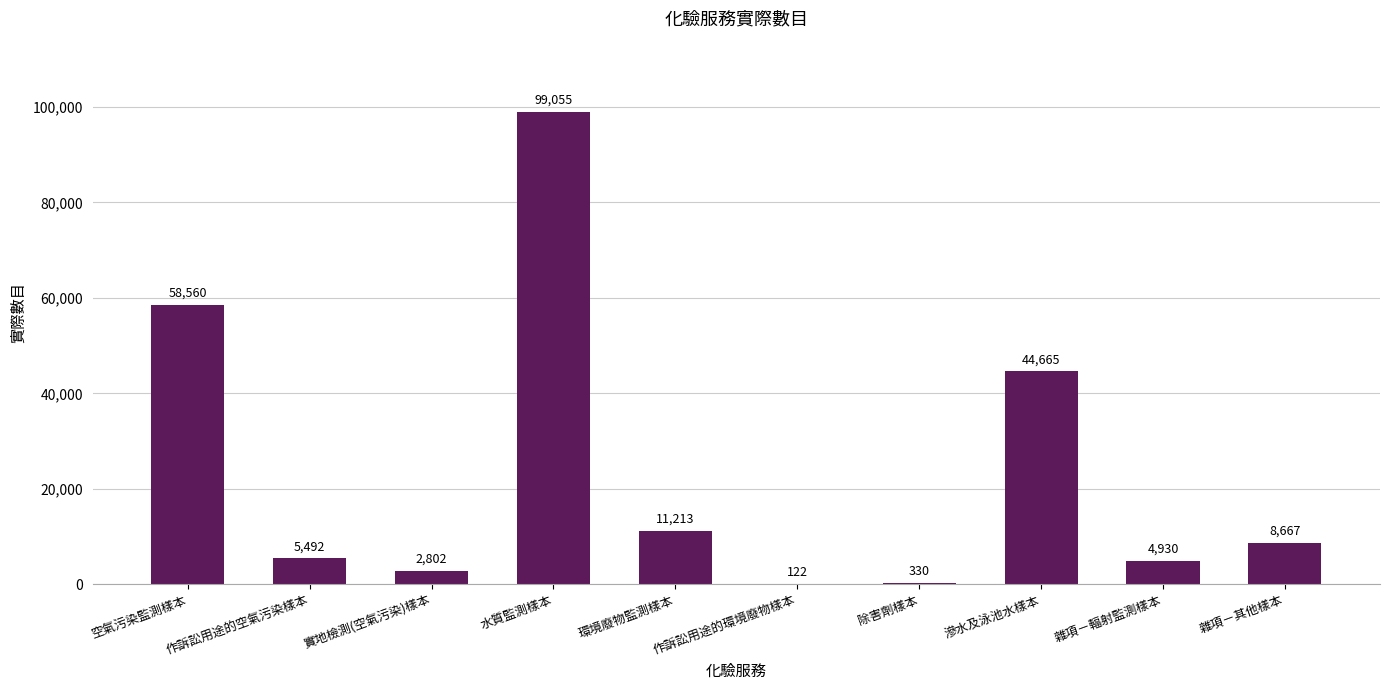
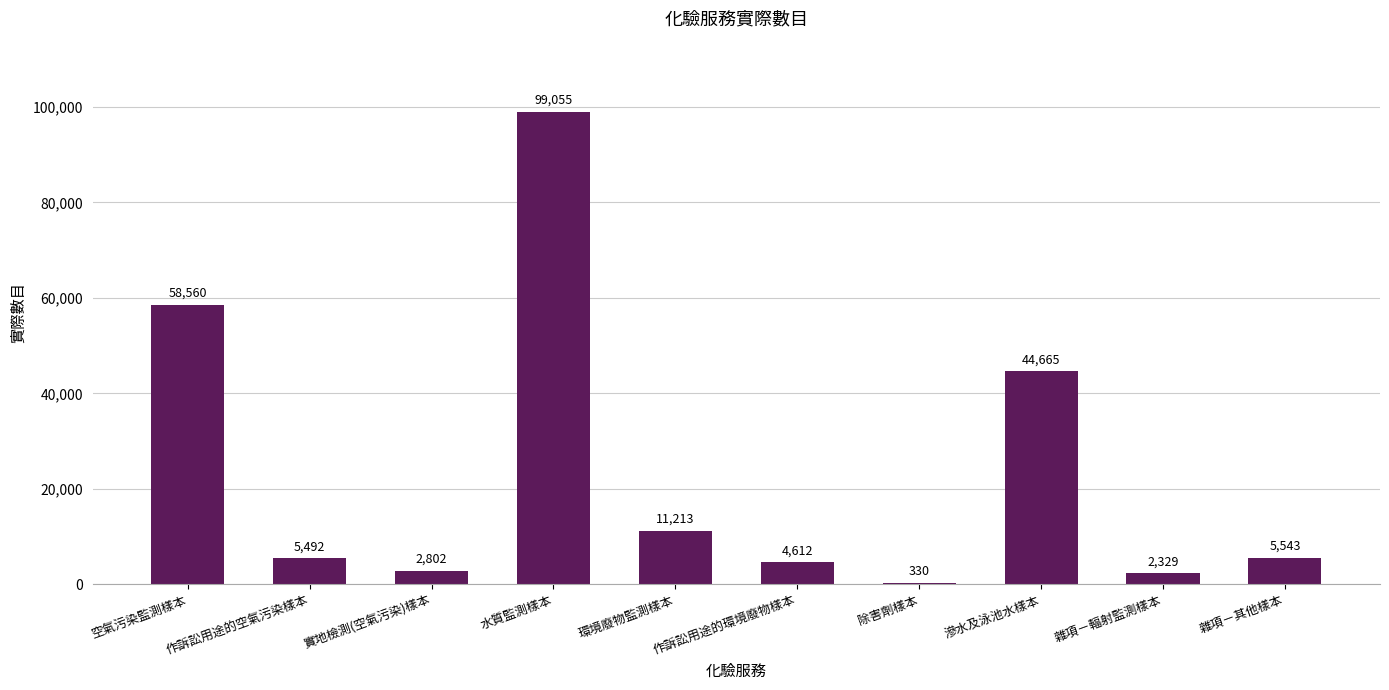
作訴訟用途的環境廢物樣本: 122 -> 4,612
雜項－輻射監測樣本: 4,930 -> 2,329
雜項－其他樣本: 8,667 -> 5,543
